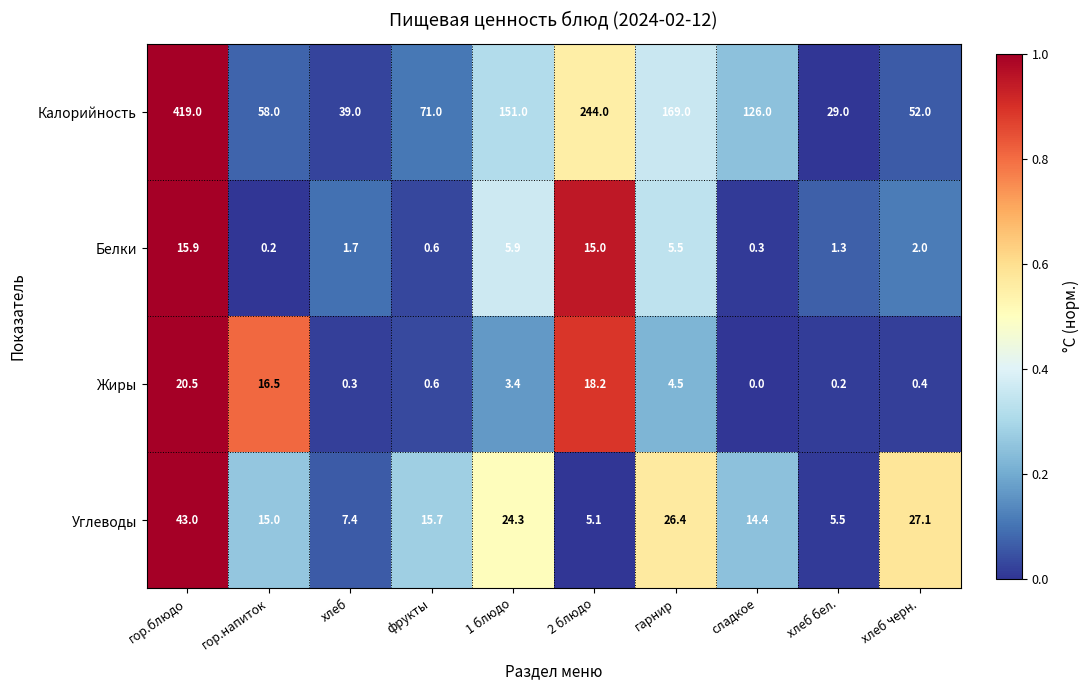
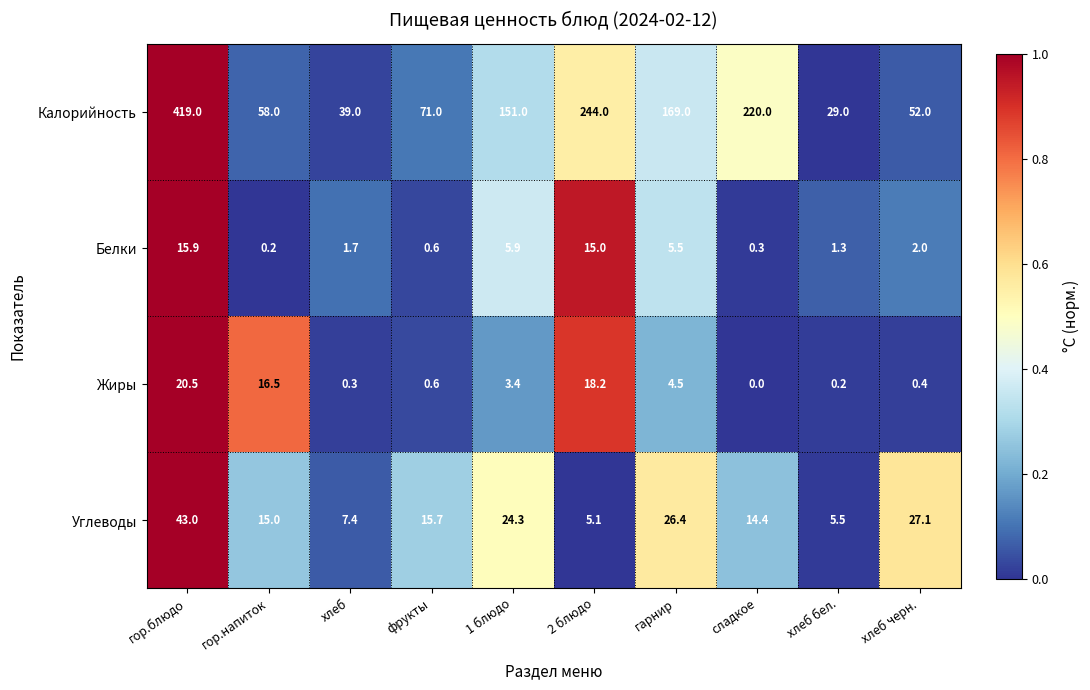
Калорийность, сладкое: 126.0 -> 220.0
